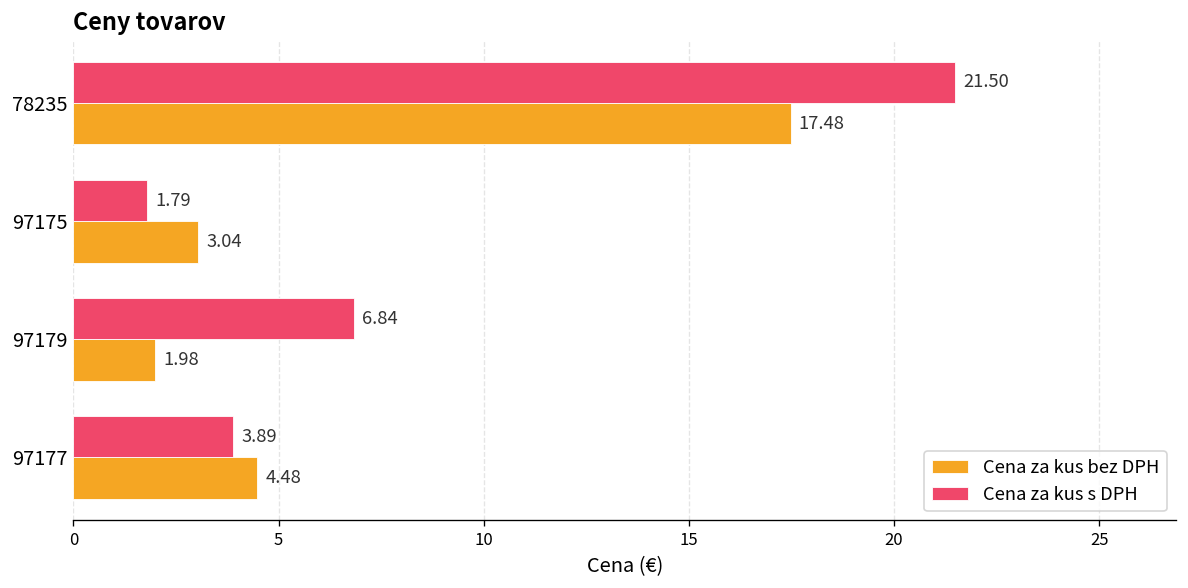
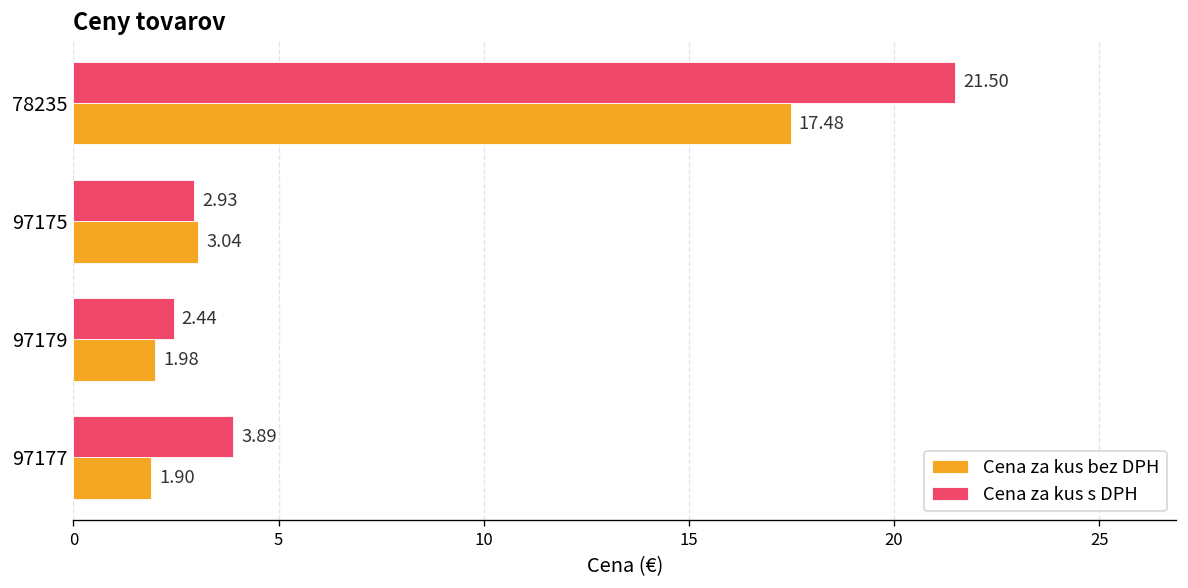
Cena za kus s DPH, 97175: 1.79 -> 2.93
Cena za kus s DPH, 97179: 6.84 -> 2.44
Cena za kus bez DPH, 97177: 4.48 -> 1.90
